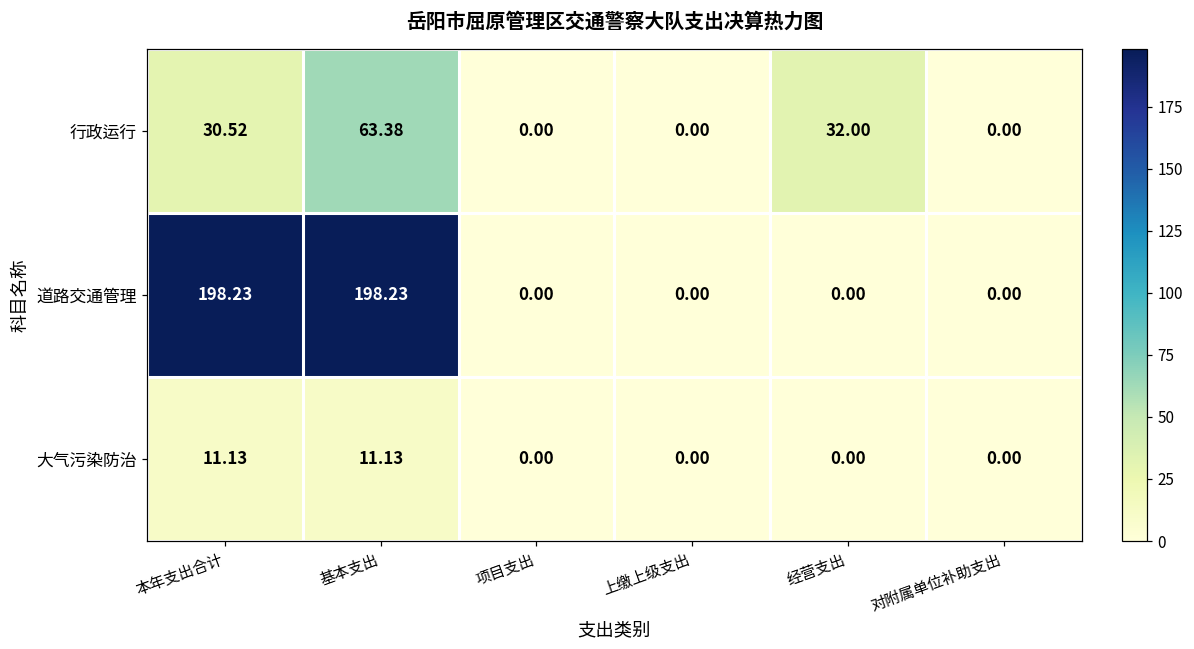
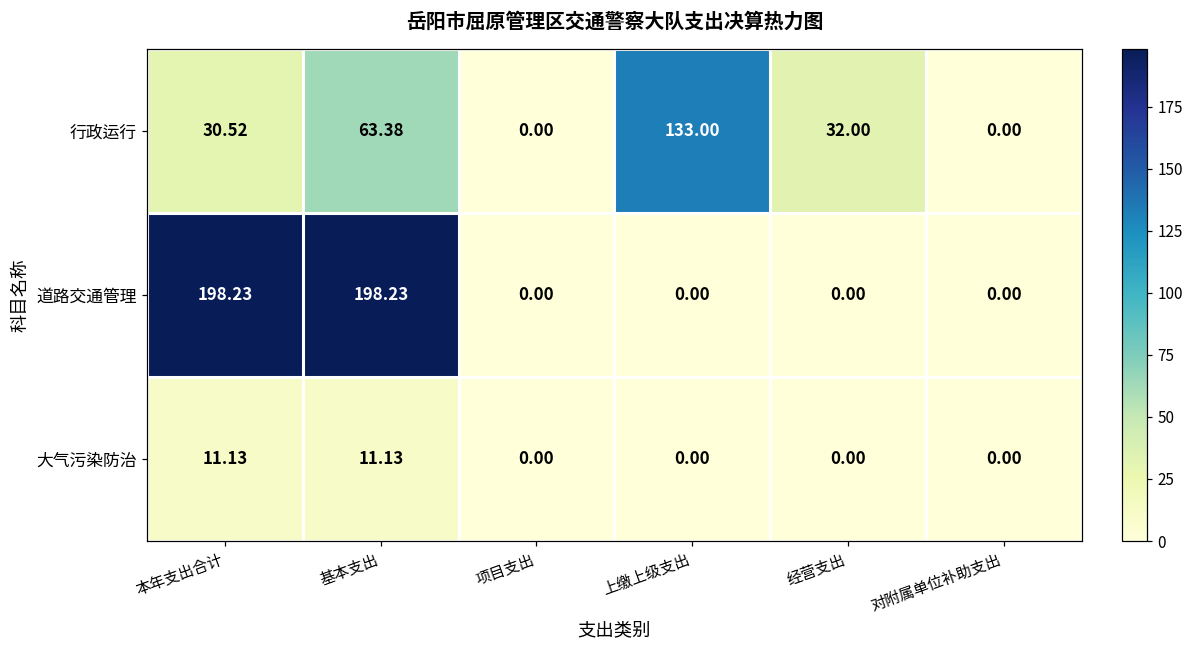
行政运行, 上缴上级支出: 0.00 -> 133.00
